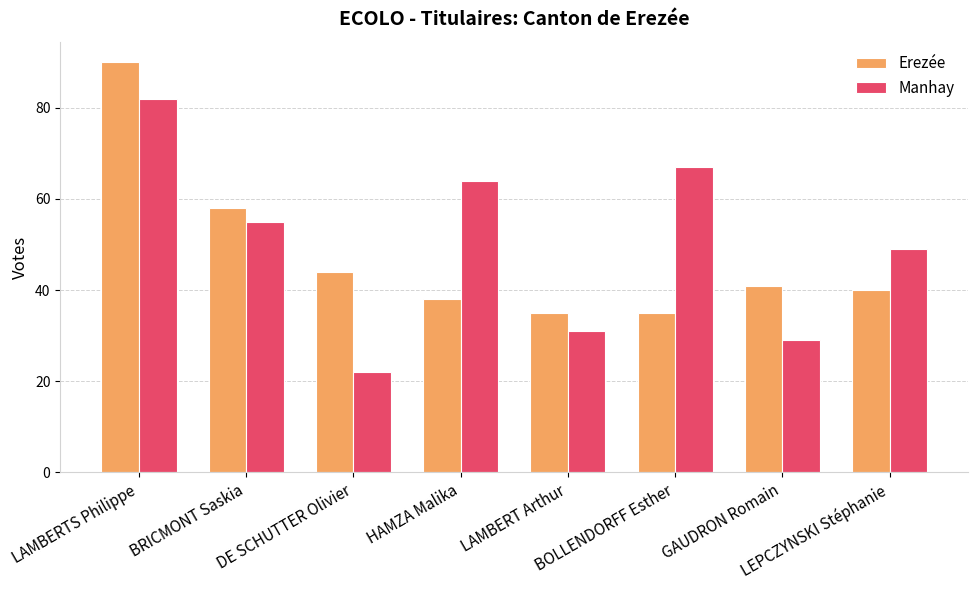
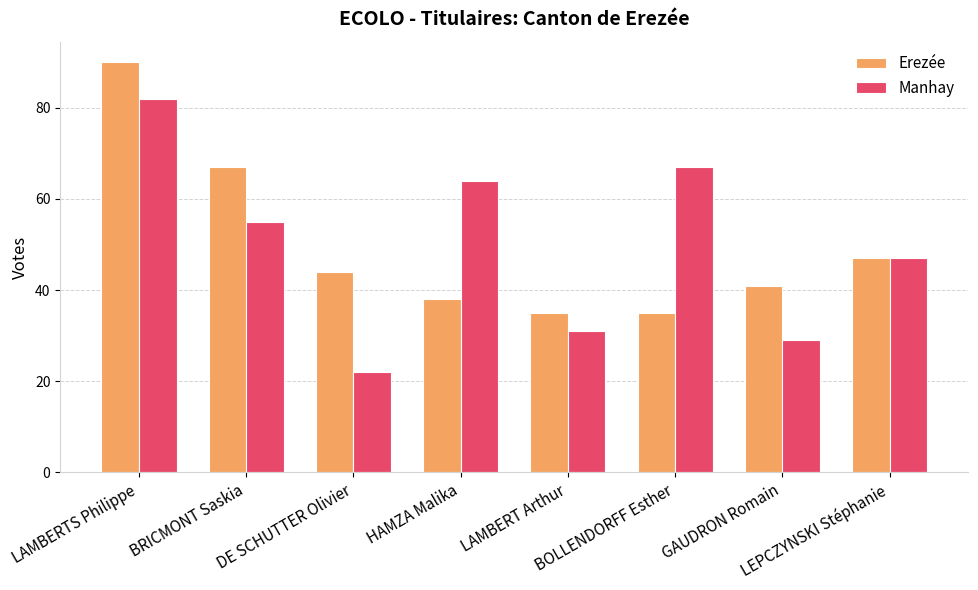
Erezée, BRICMONT Saskia: 58 -> 67
Erezée, LEPCZYNSKI Stéphanie: 40 -> 47
Manhay, LEPCZYNSKI Stéphanie: 49 -> 47
